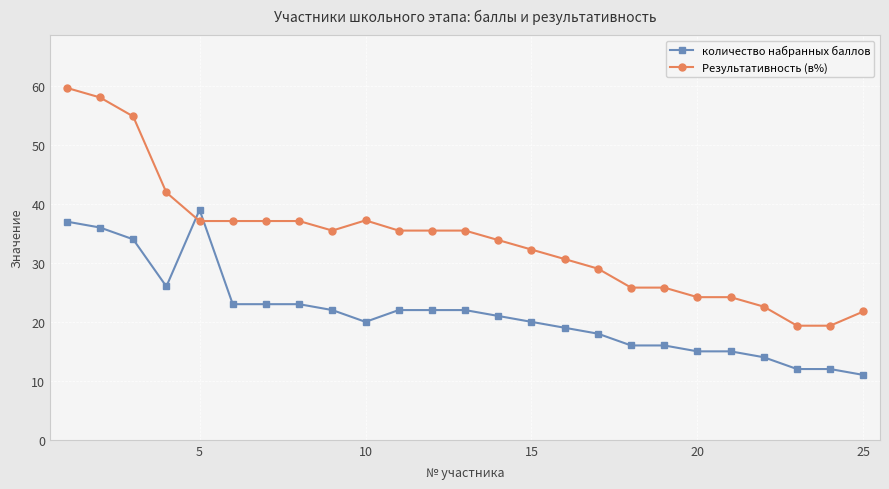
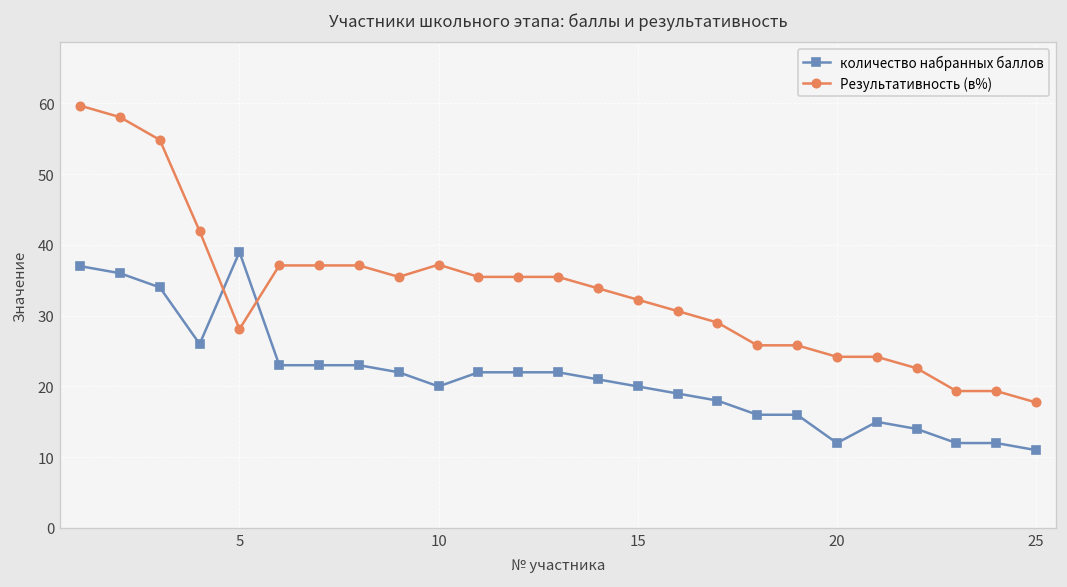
Результативность (в%), 5: 37 -> 28
количество набранных баллов, 20: 15 -> 12
Результативность (в%), 25: 22 -> 18
